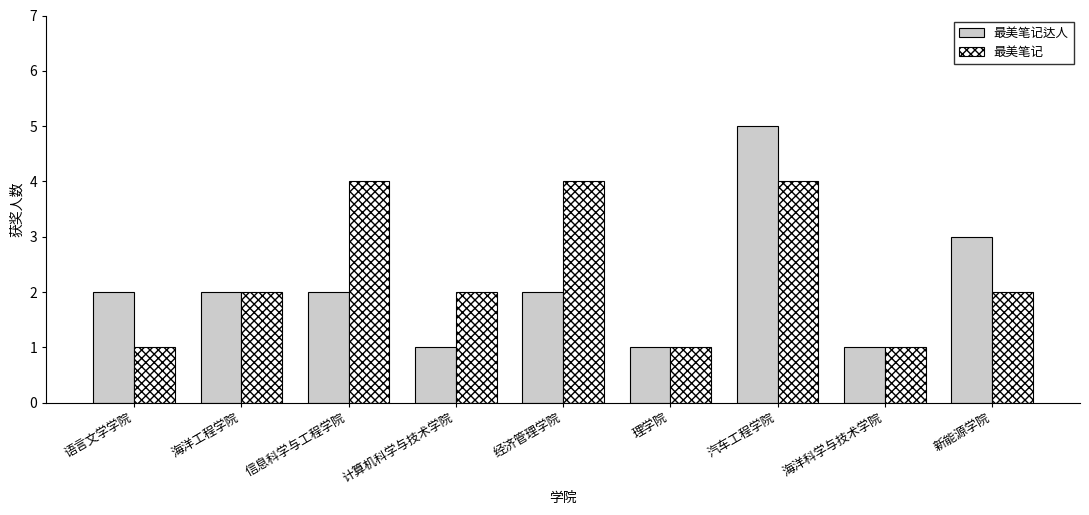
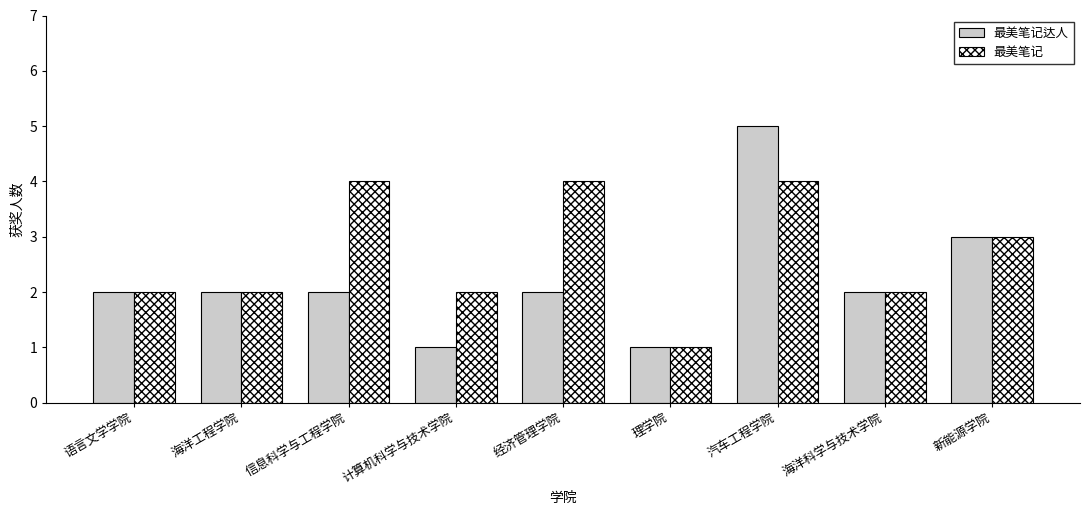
最美笔记, 语言文学学院: 1 -> 2
最美笔记达人, 海洋科学与技术学院: 1 -> 2
最美笔记, 海洋科学与技术学院: 1 -> 2
最美笔记, 新能源学院: 2 -> 3
